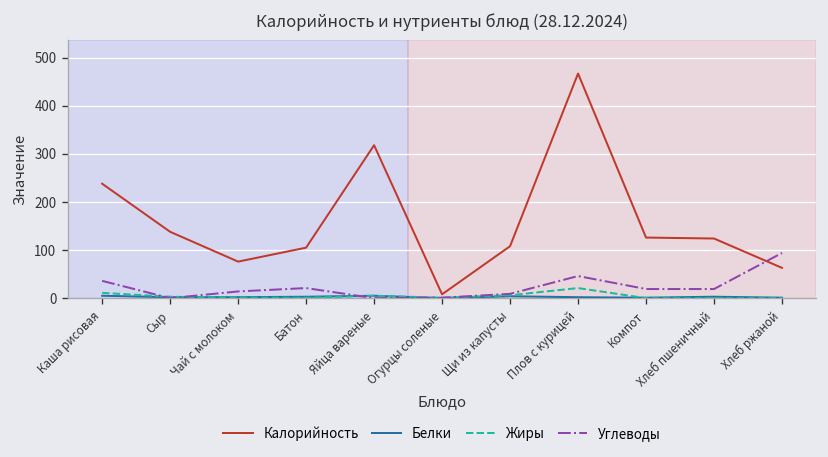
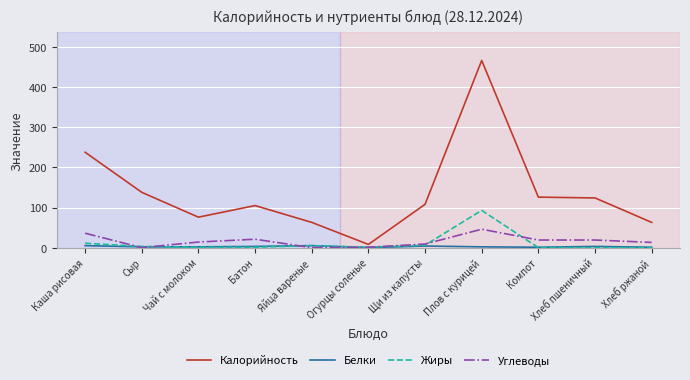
Калорийность, Яйца вареные: 320 -> 60
Жиры, Плов с курицей: 20 -> 90
Углеводы, Хлеб ржаной: 90 -> 10
